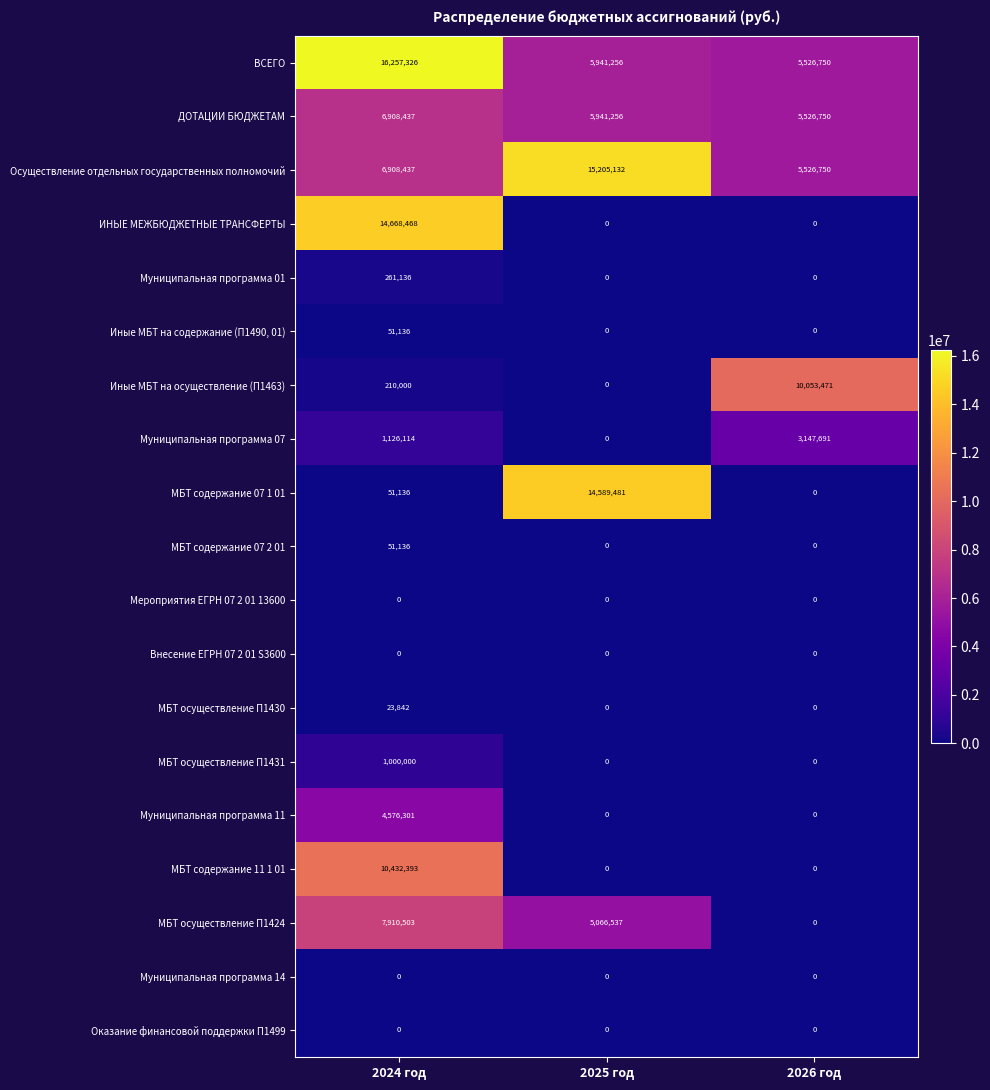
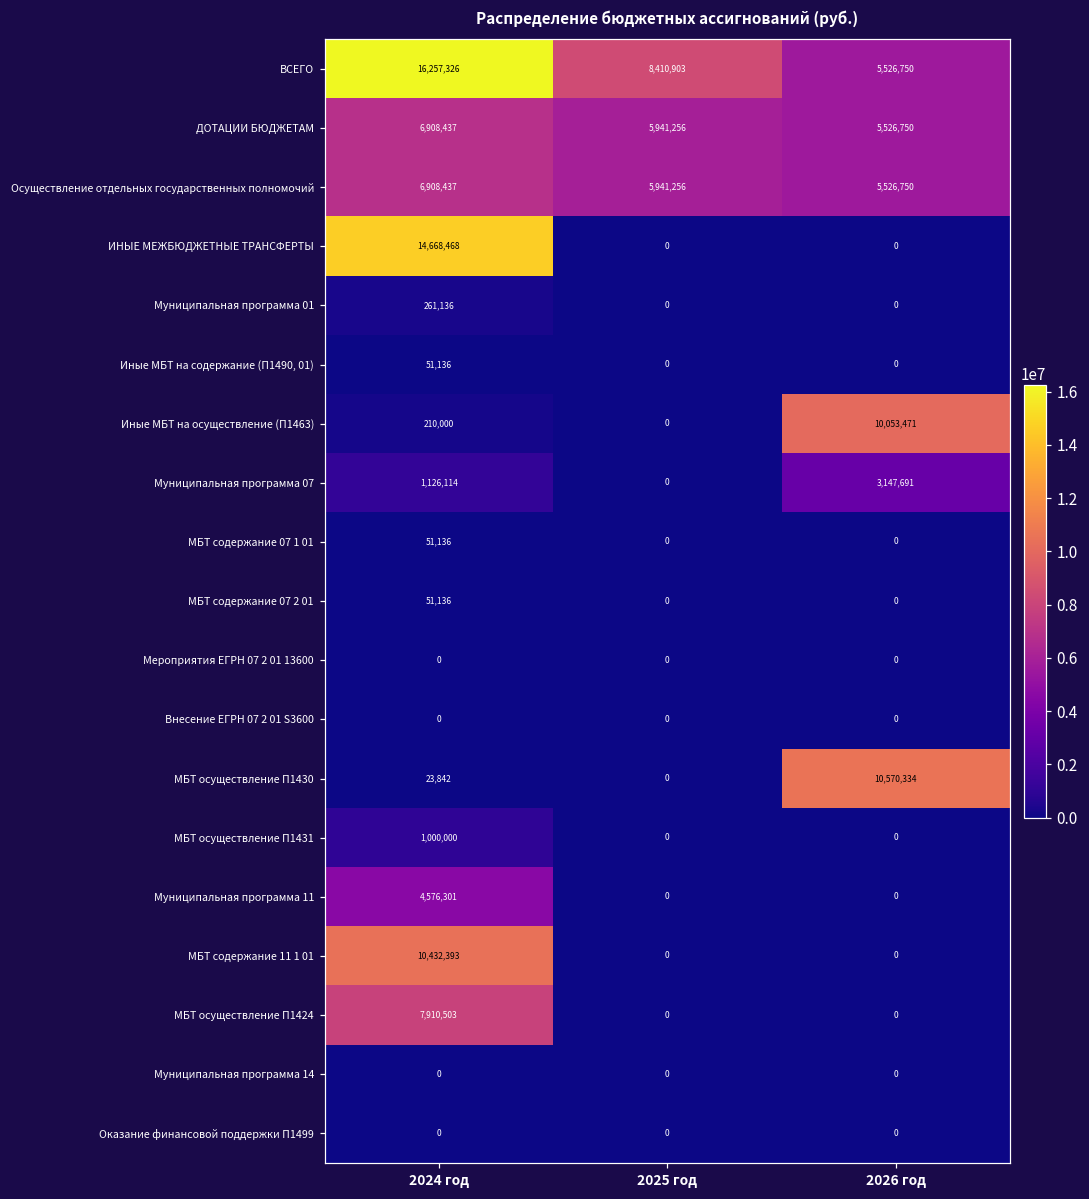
ВСЕГО, 2025 год: 5,941,256 -> 8,410,903
Осуществление отдельных государственных полномочий, 2025 год: 15,205,132 -> 5,941,256
МБТ содержание 07 1 01, 2025 год: 14,589,481 -> 0
МБТ осуществление П1430, 2026 год: 0 -> 10,570,334
МБТ осуществление П1424, 2025 год: 5,066,537 -> 0
